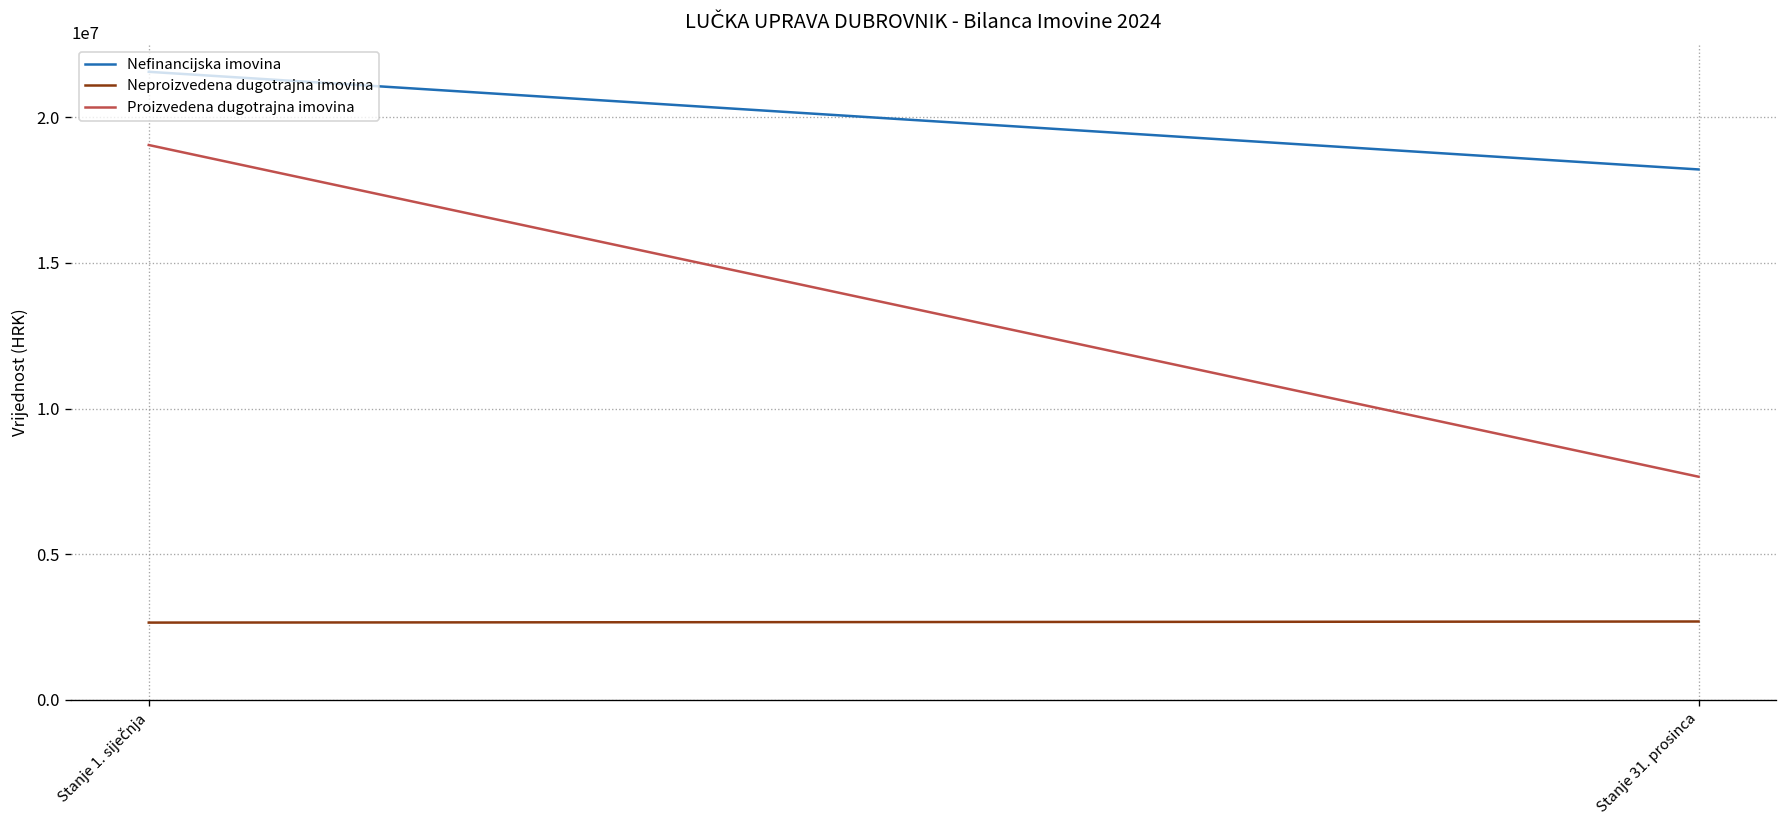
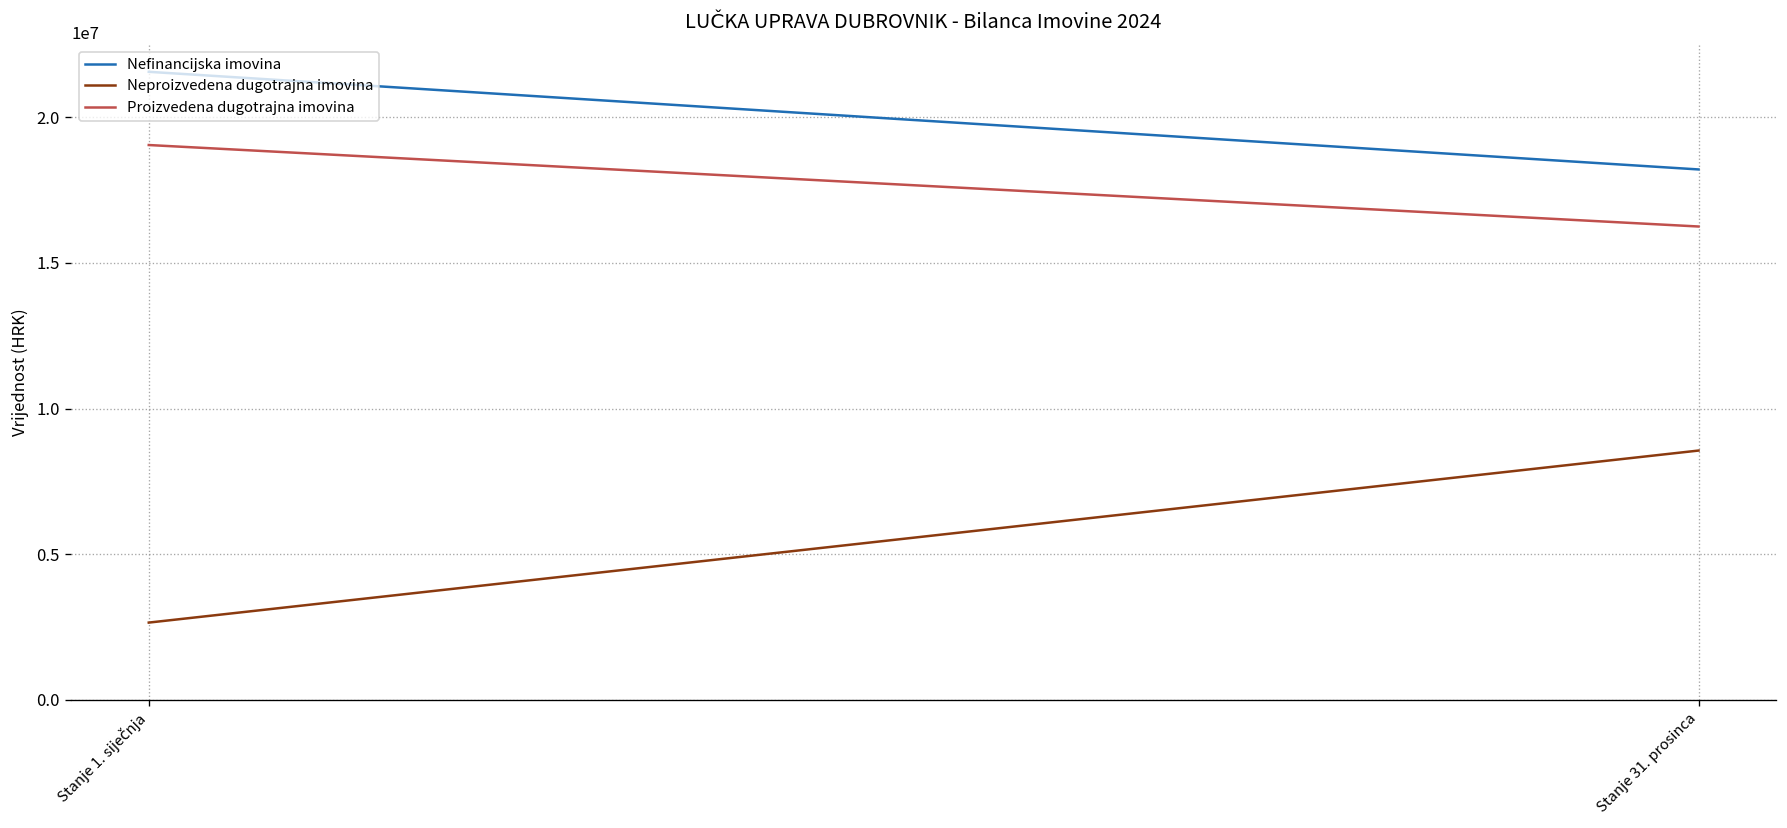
Neproizvedena dugotrajna imovina, Stanje 31. prosinca: 2700000 -> 8600000
Proizvedena dugotrajna imovina, Stanje 31. prosinca: 7700000 -> 16300000
